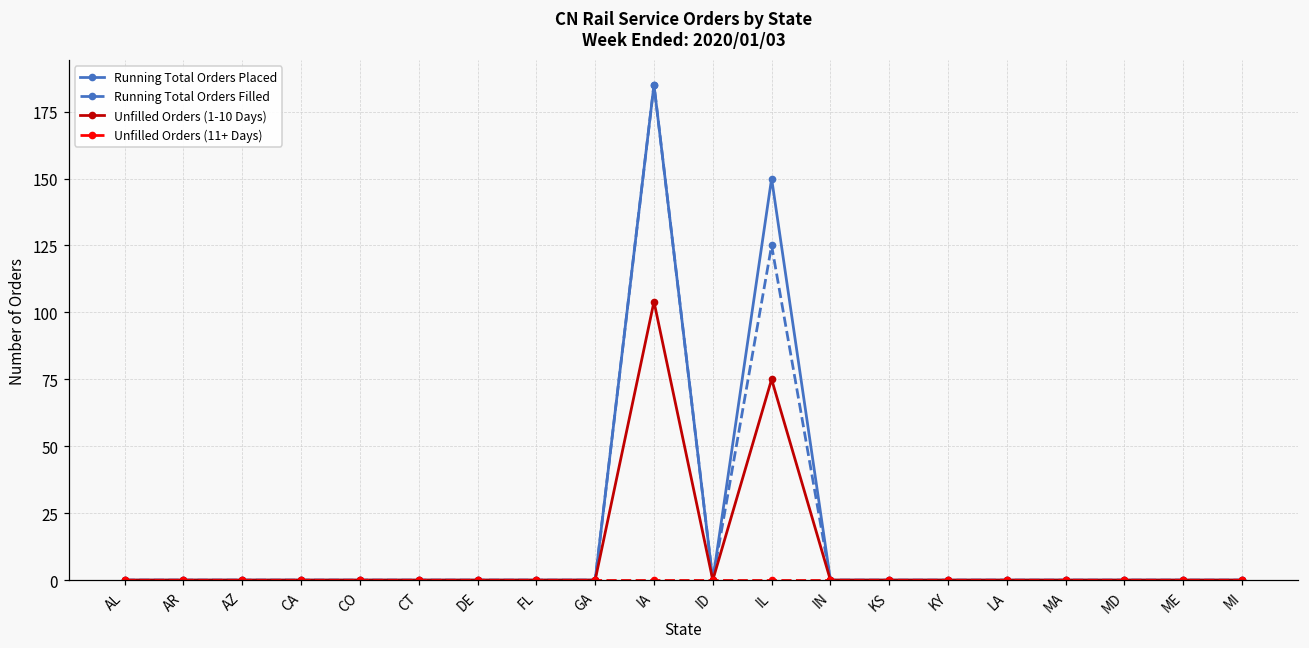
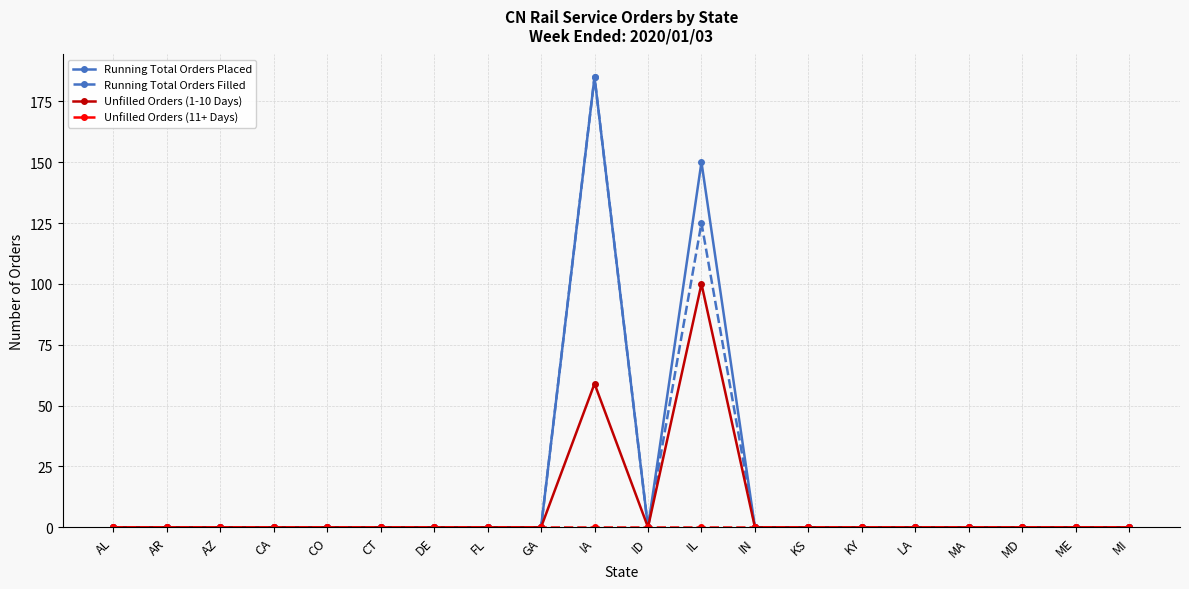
Unfilled Orders (1-10 Days), IA: 104 -> 59
Unfilled Orders (1-10 Days), IL: 75 -> 100
